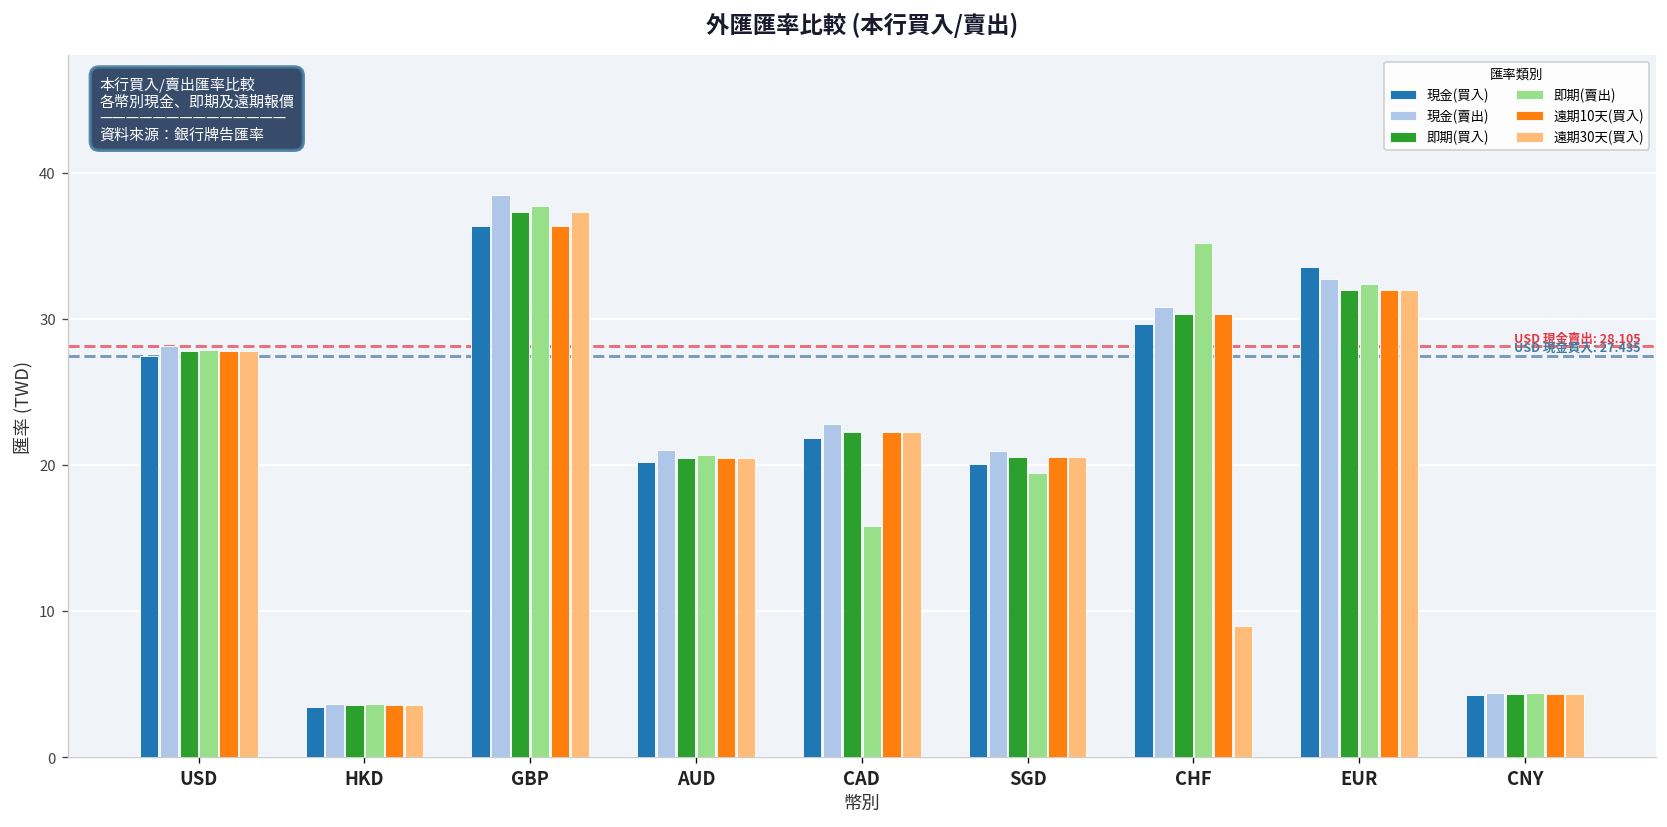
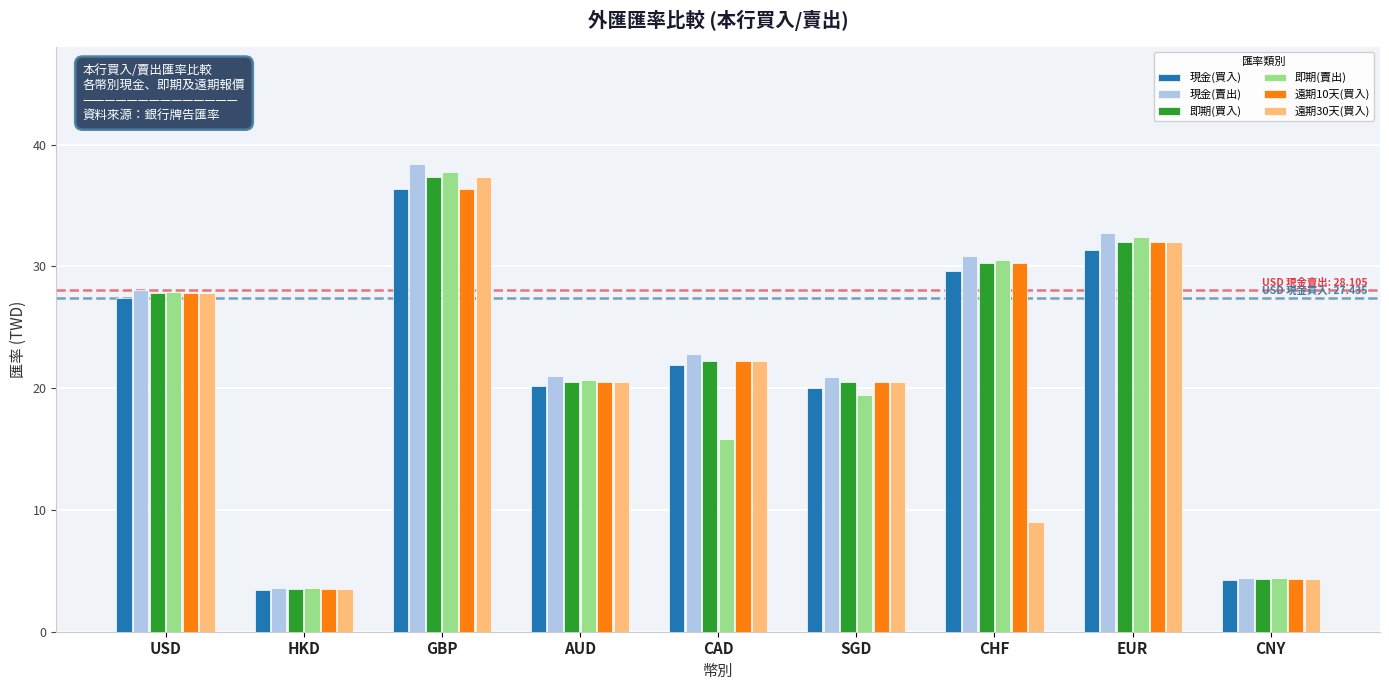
即期(賣出), CHF: 35.2 -> 30.6
現金(買入), EUR: 33.5 -> 31.4
